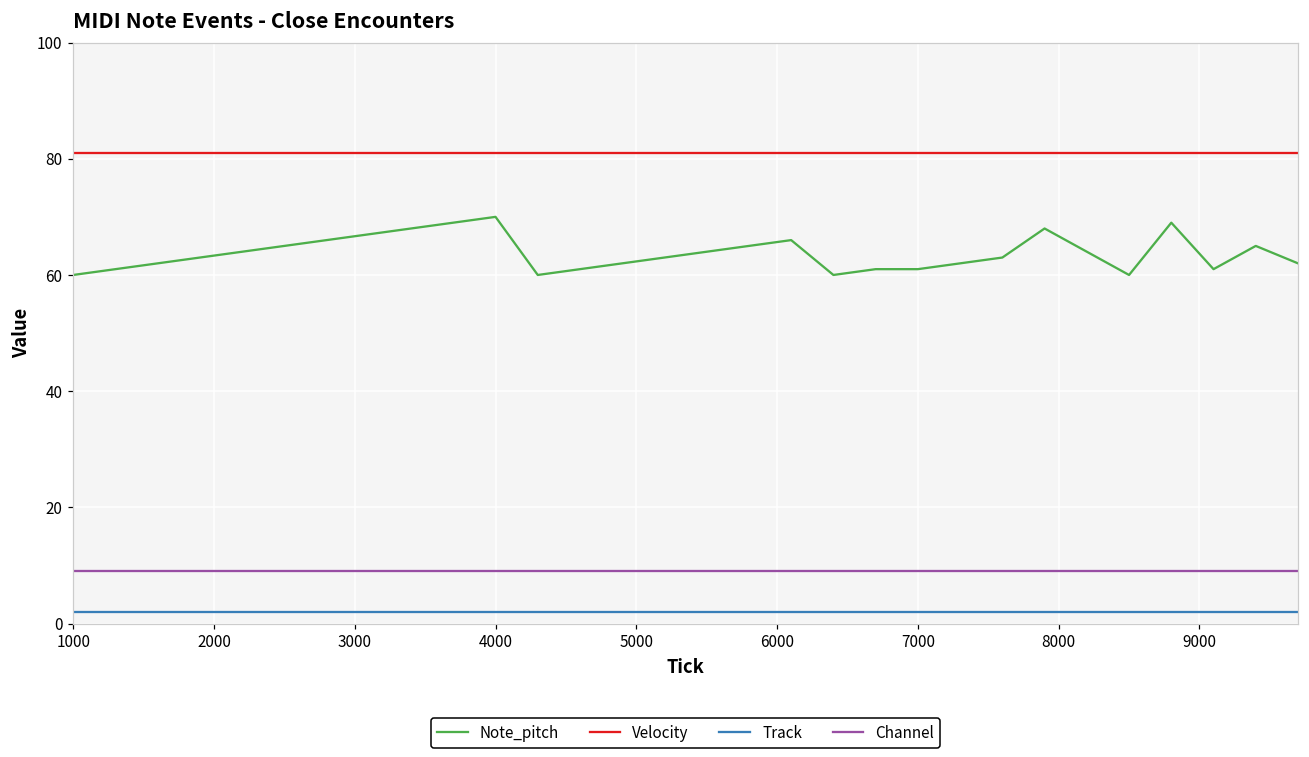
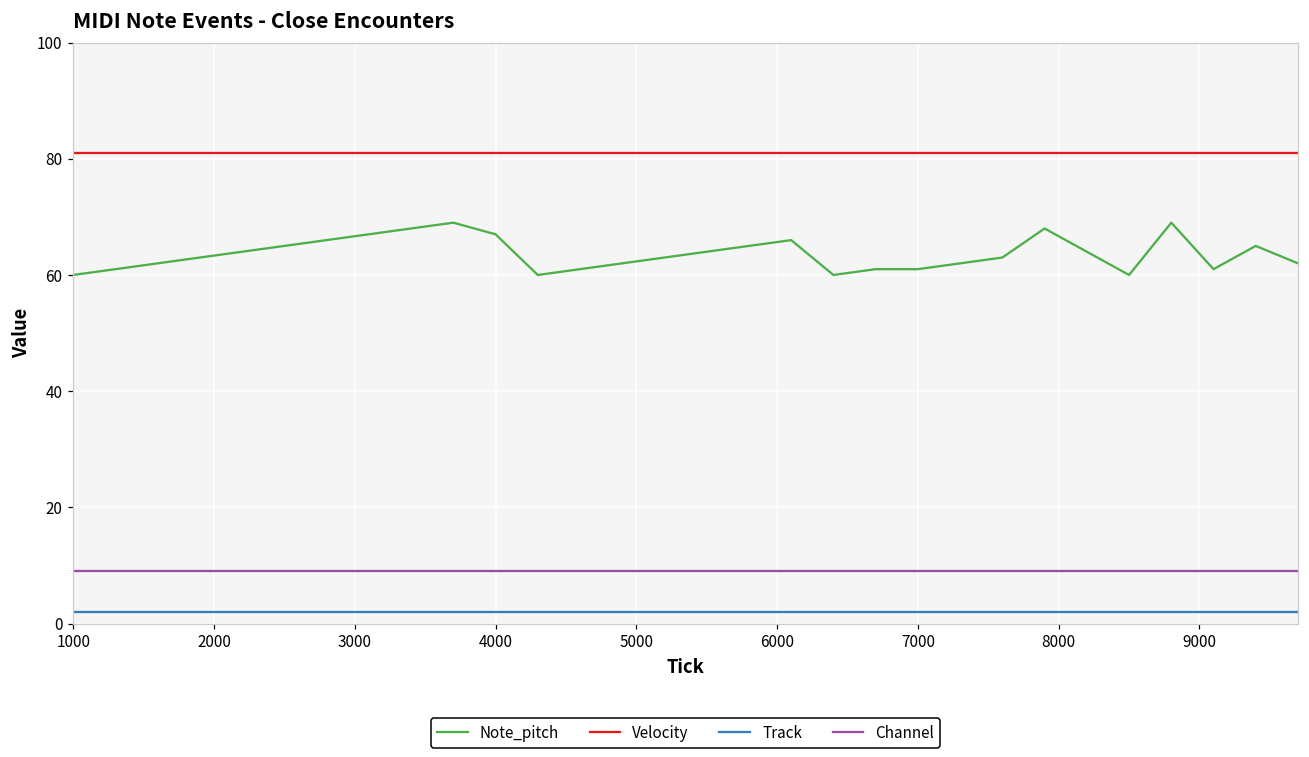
Note_pitch, 4000: 70 -> 67
